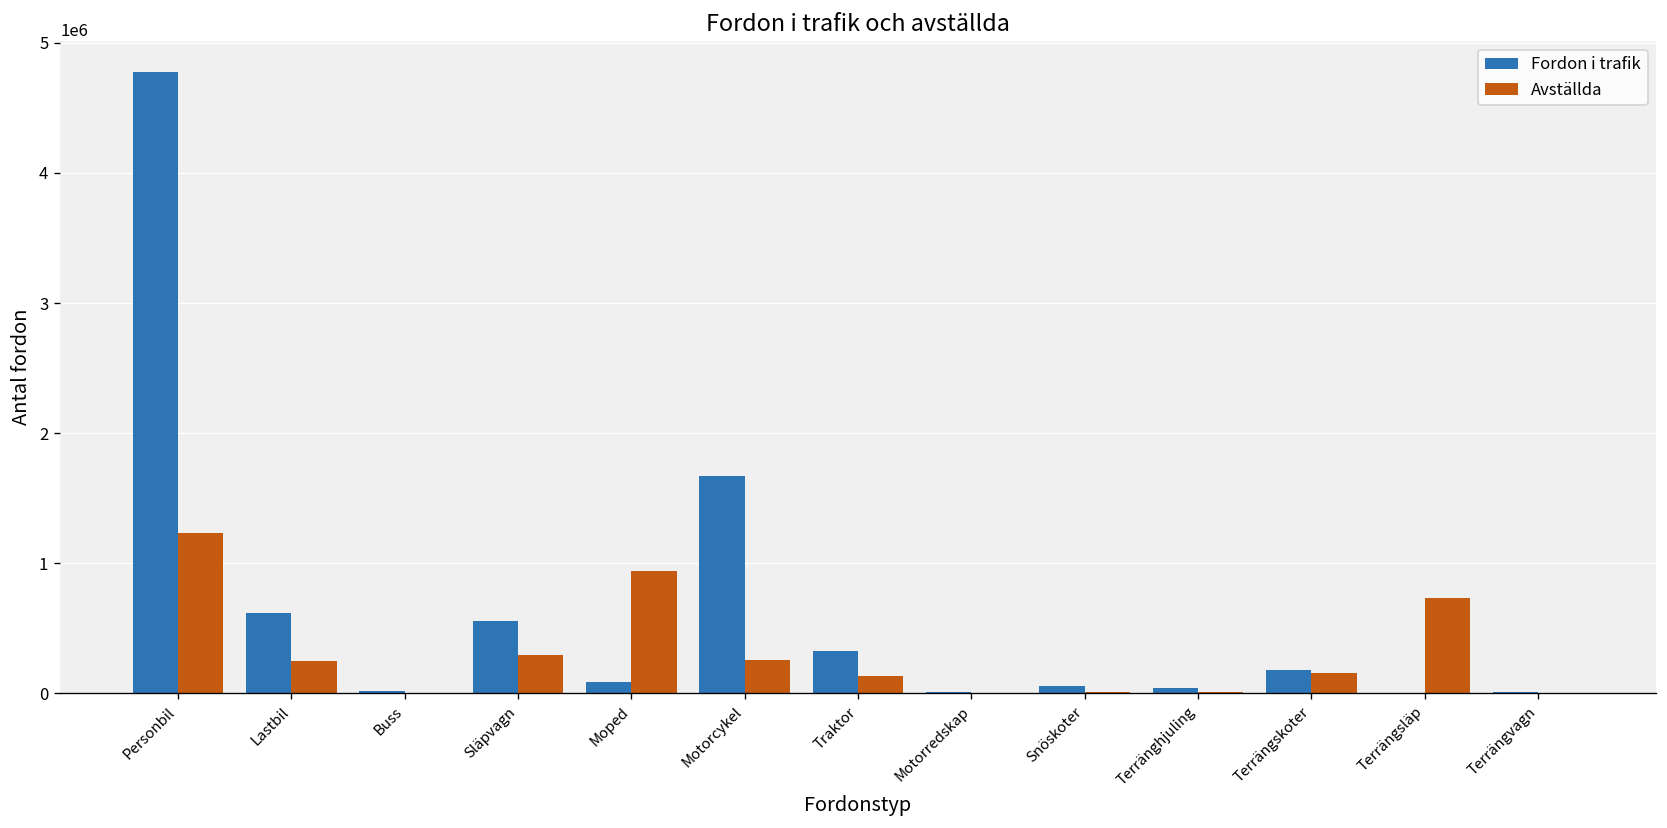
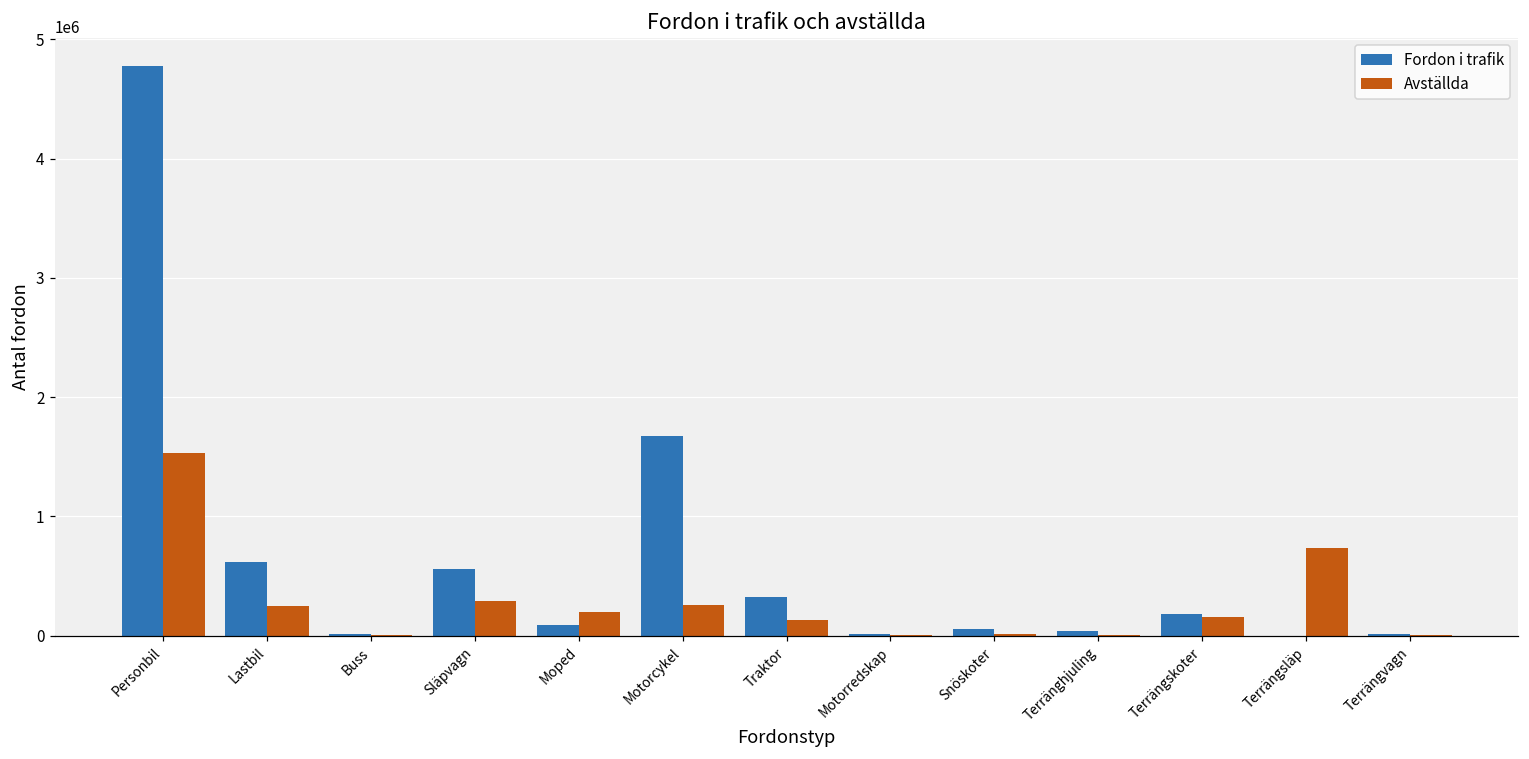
Avställda, Personbil: 1230000 -> 1530000
Avställda, Moped: 940000 -> 190000
